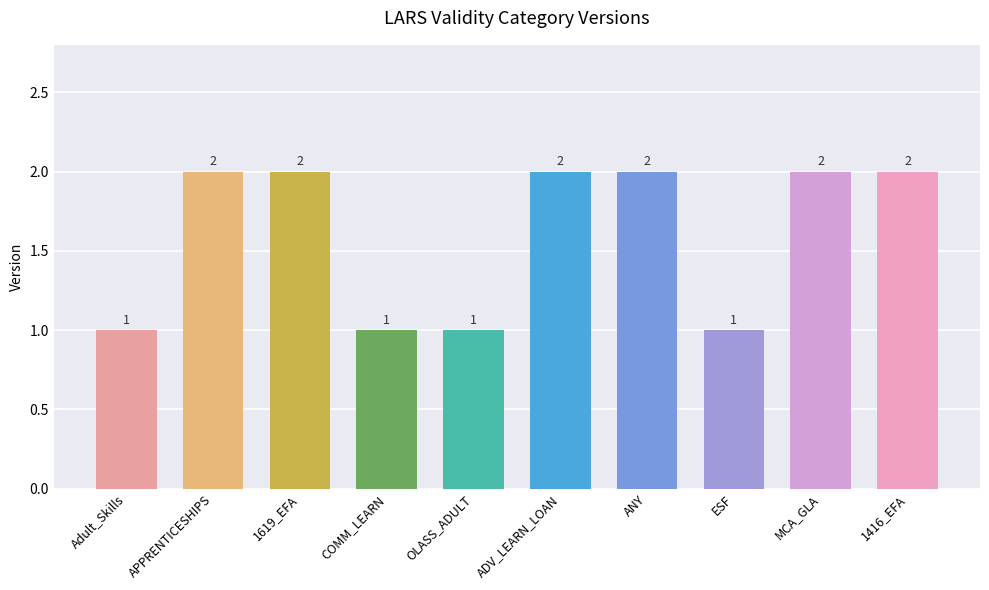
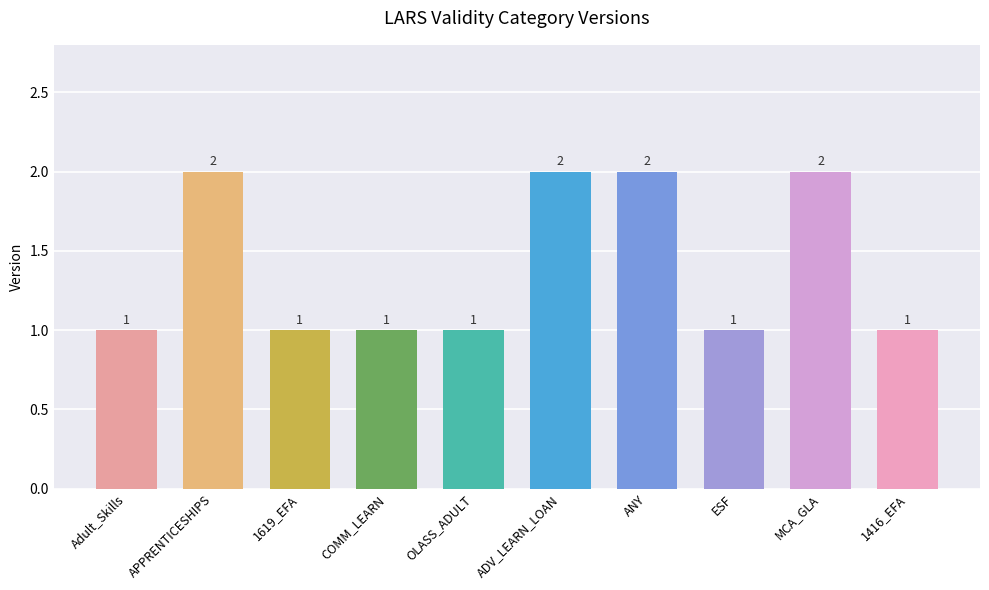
1619_EFA: 2 -> 1
1416_EFA: 2 -> 1
